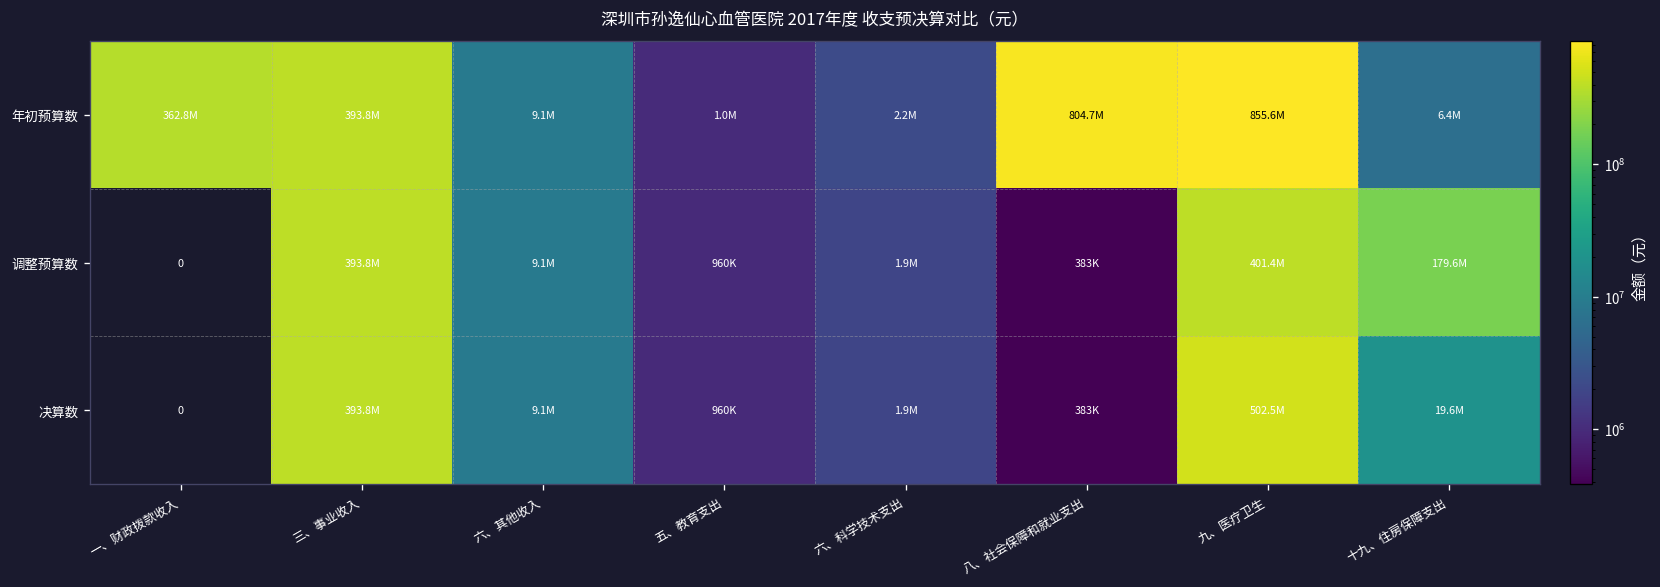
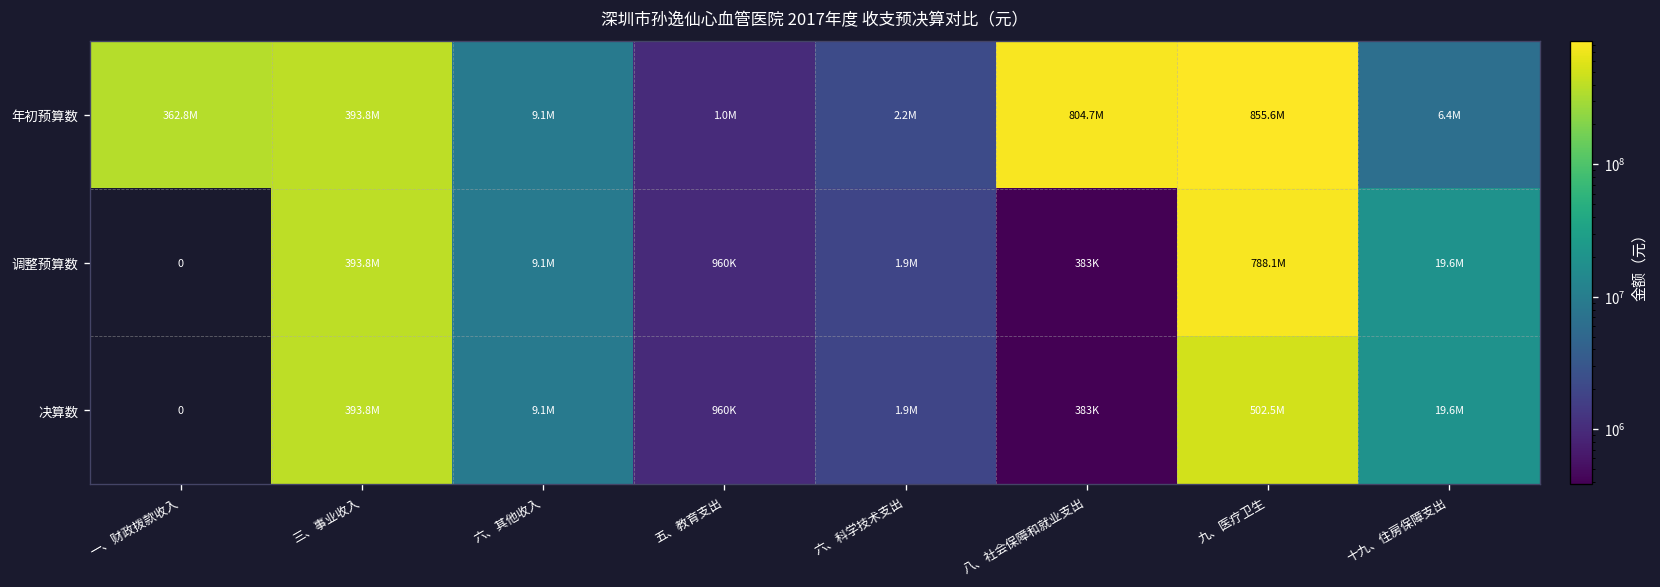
调整预算数, 九、医疗卫生: 401.4M -> 788.1M
调整预算数, 十九、住房保障支出: 179.6M -> 19.6M
